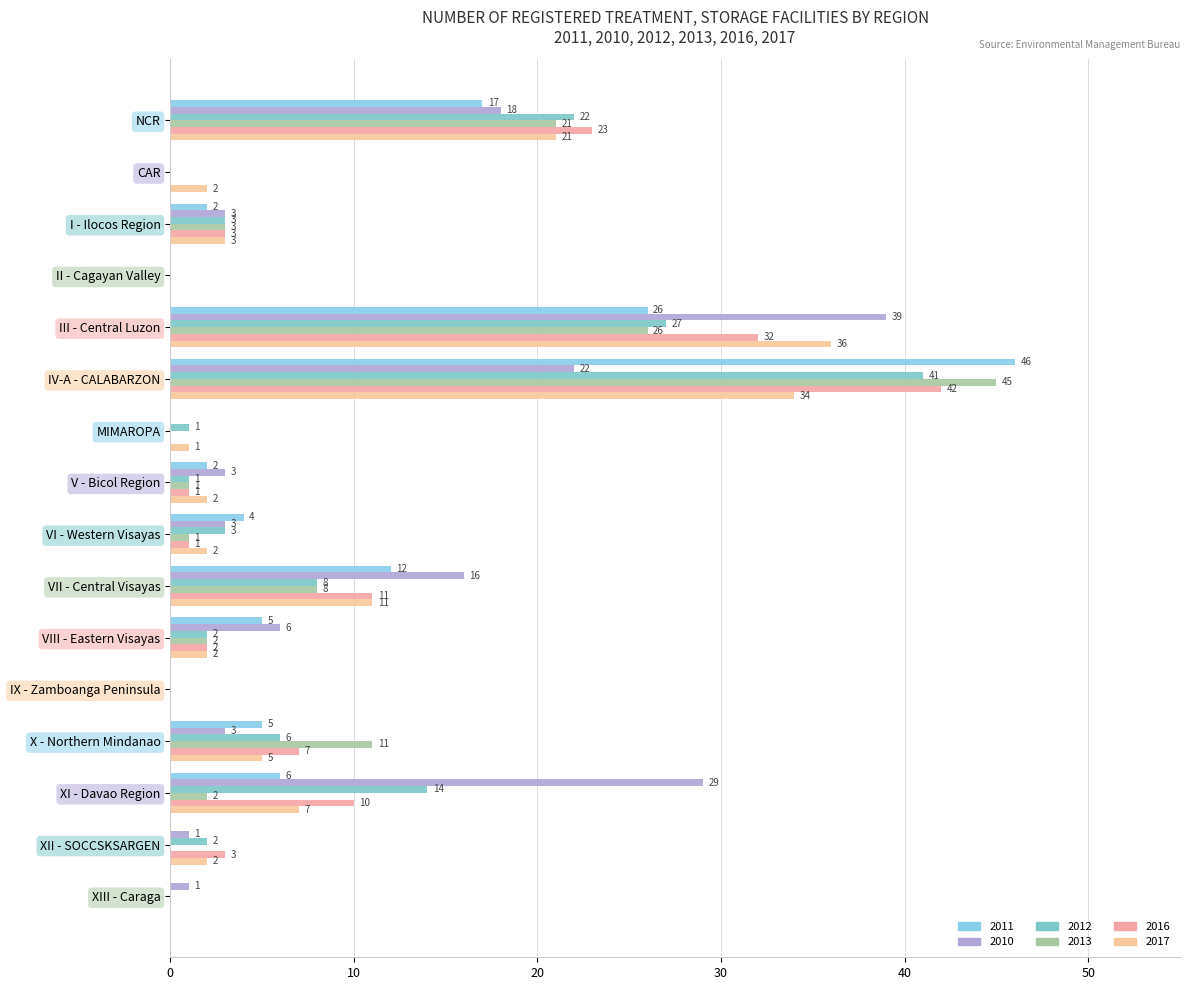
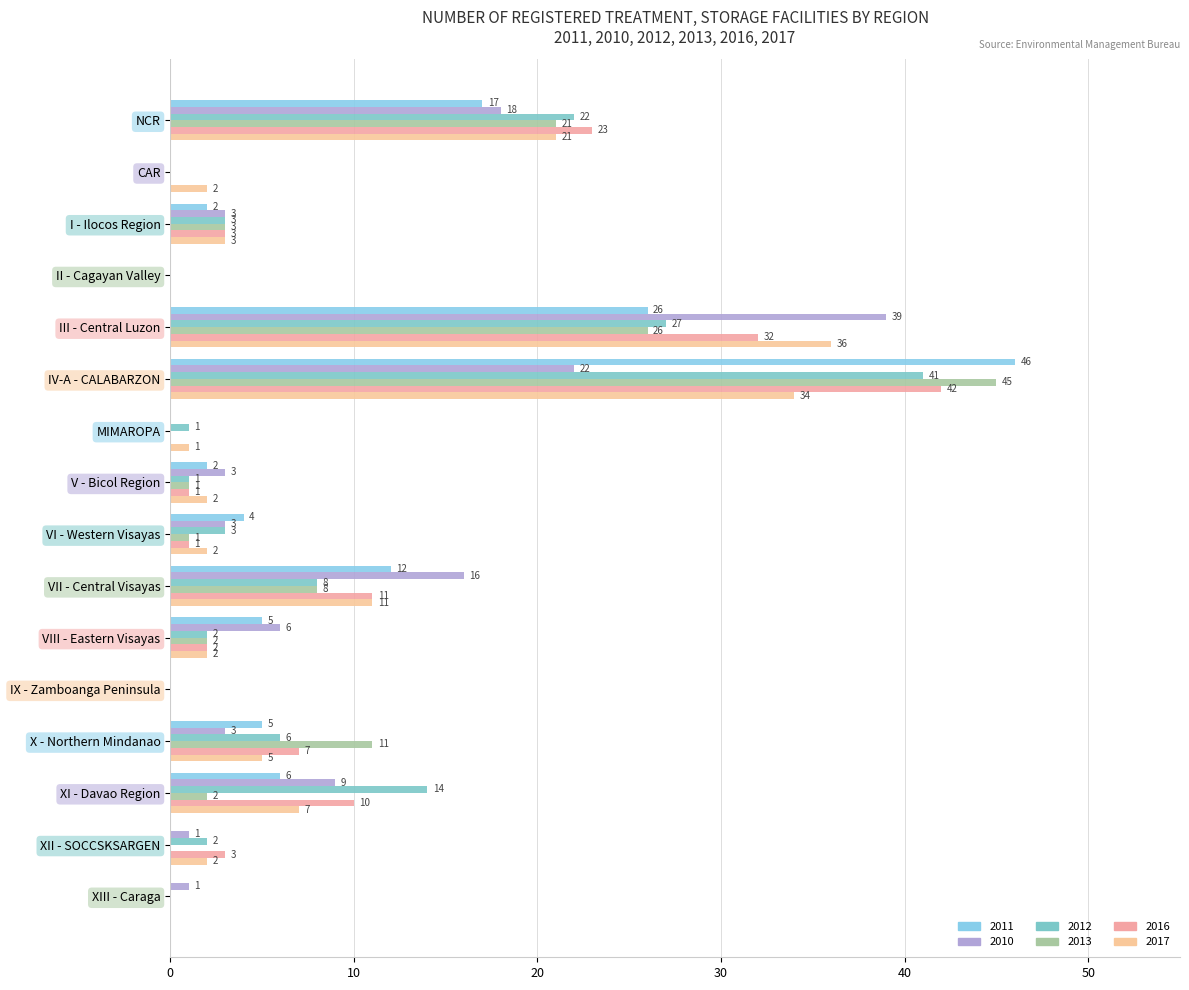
2010, XI - Davao Region: 29 -> 9
